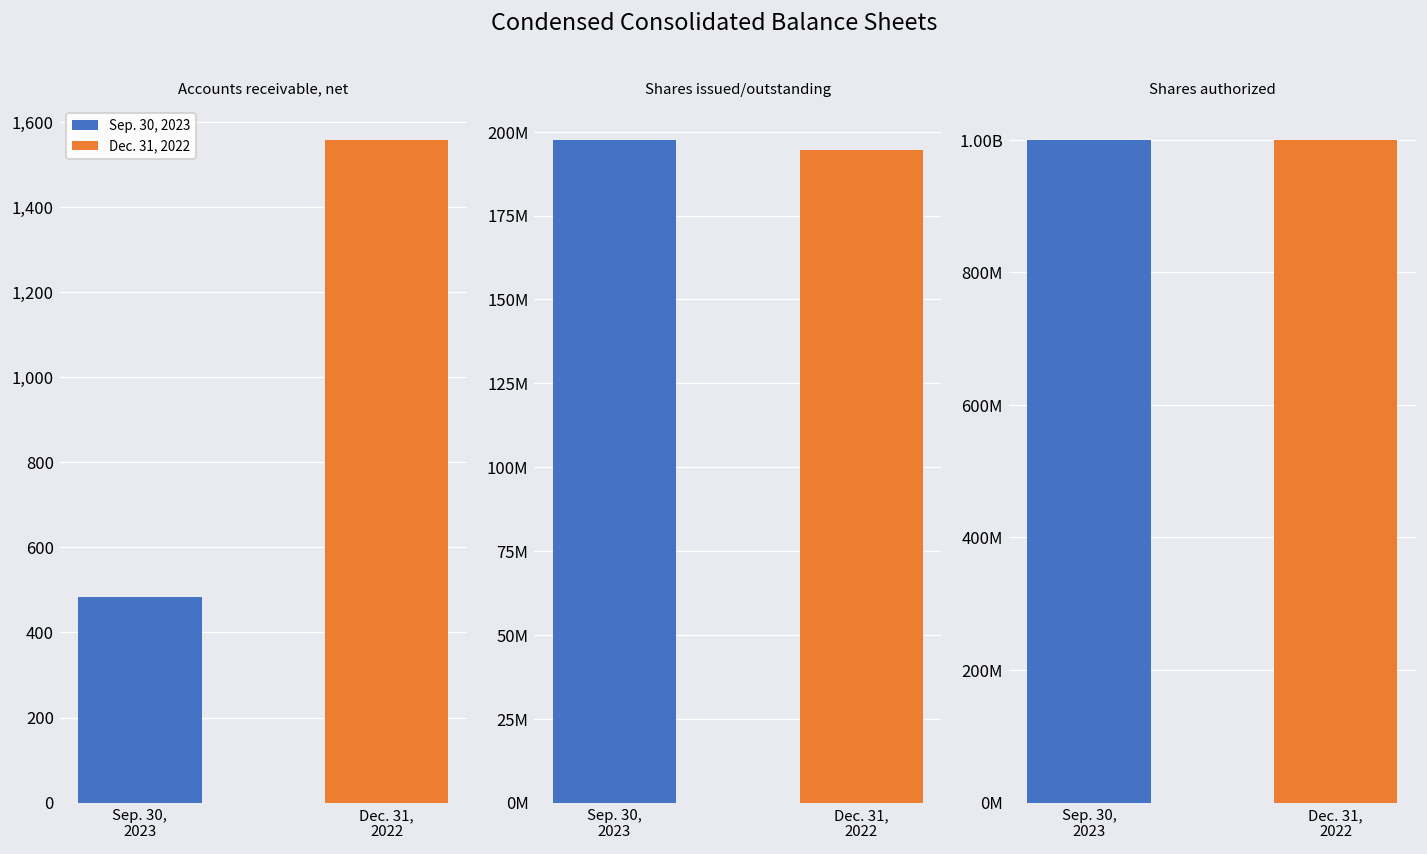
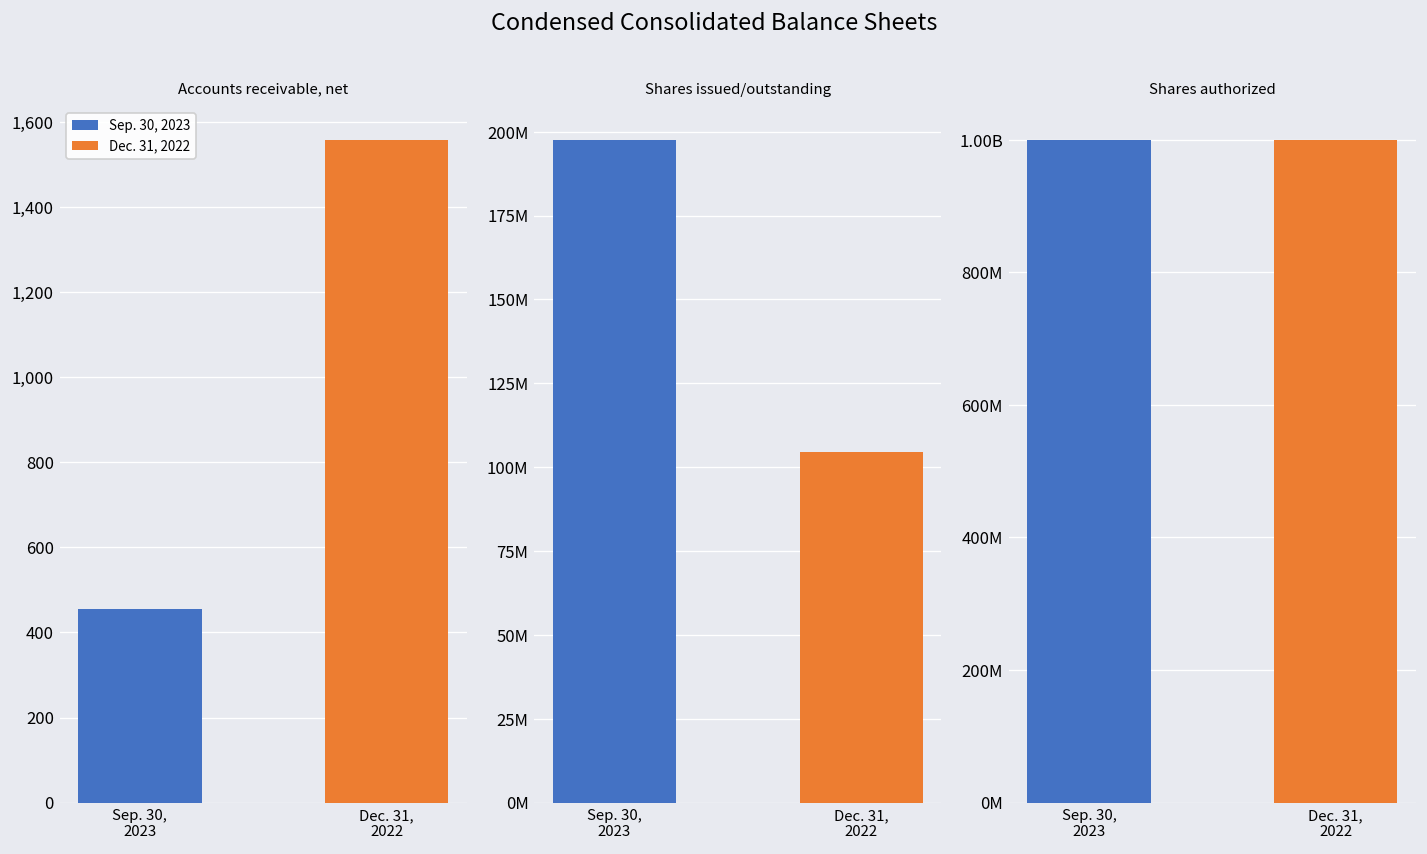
Accounts receivable, net, Sep. 30, 2023: 480 -> 460
Shares issued/outstanding, Dec. 31, 2022: 195000000 -> 104000000
